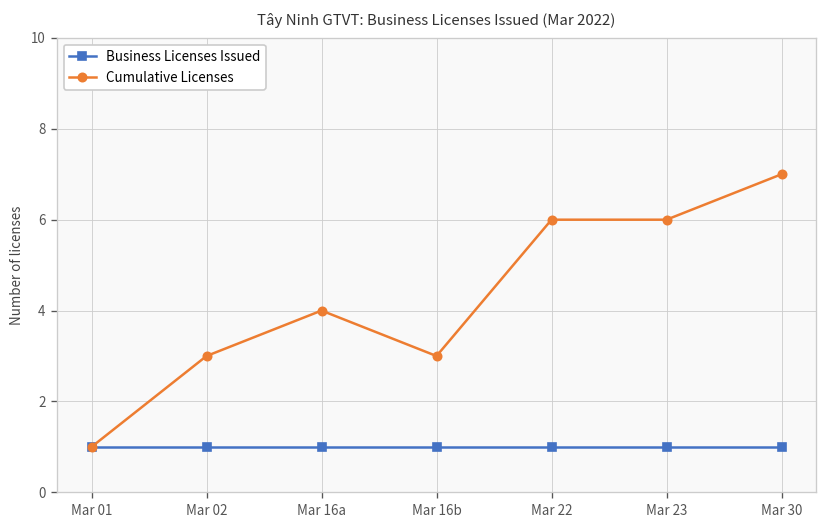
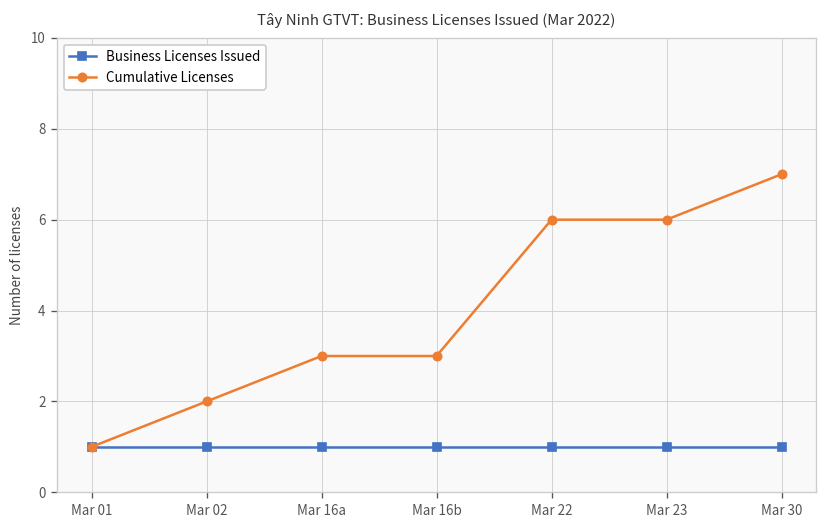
Cumulative Licenses, Mar 02: 3 -> 2
Cumulative Licenses, Mar 16a: 4 -> 3
